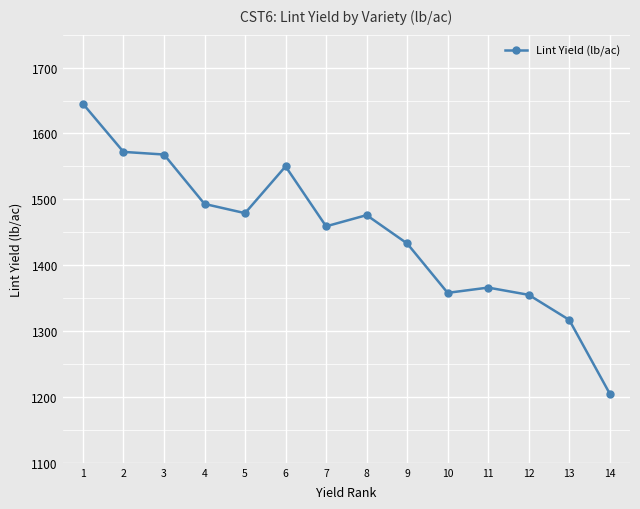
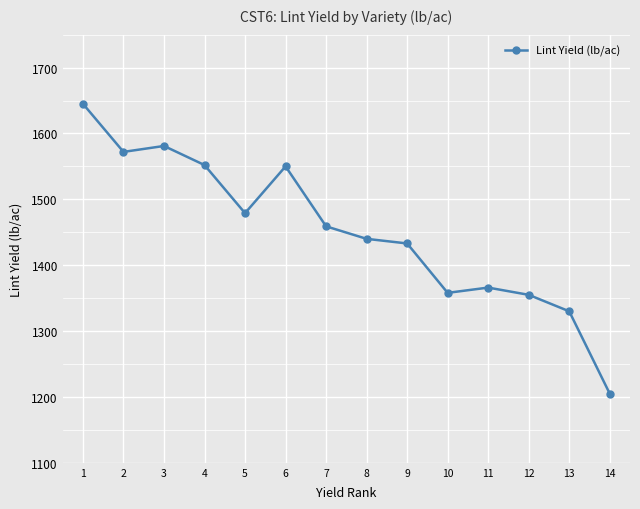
3: 1570 -> 1580
4: 1490 -> 1550
8: 1480 -> 1440
13: 1320 -> 1330
